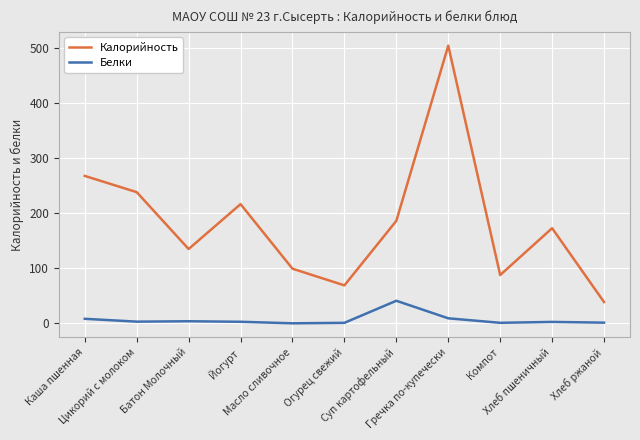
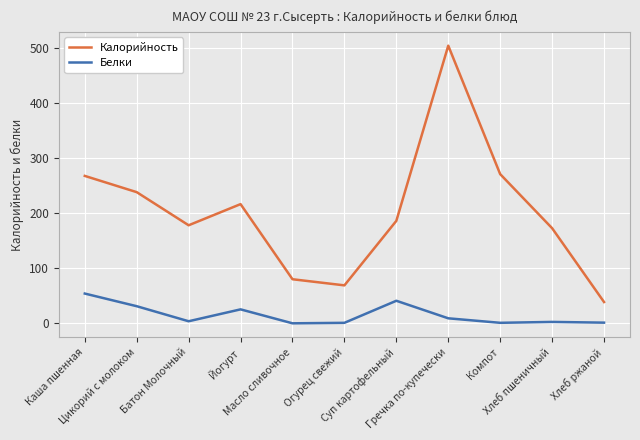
Белки, Каша пшенная: 10 -> 50
Белки, Цикорий с молоком: 0 -> 30
Калорийность, Батон Молочный: 130 -> 180
Белки, Йогурт: 0 -> 30
Калорийность, Масло сливочное: 100 -> 80
Калорийность, Компот: 90 -> 270
